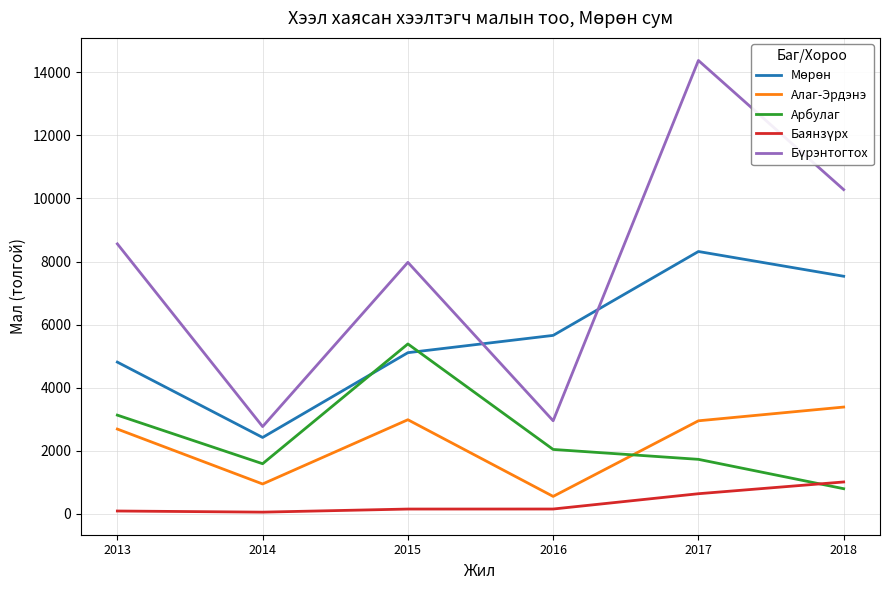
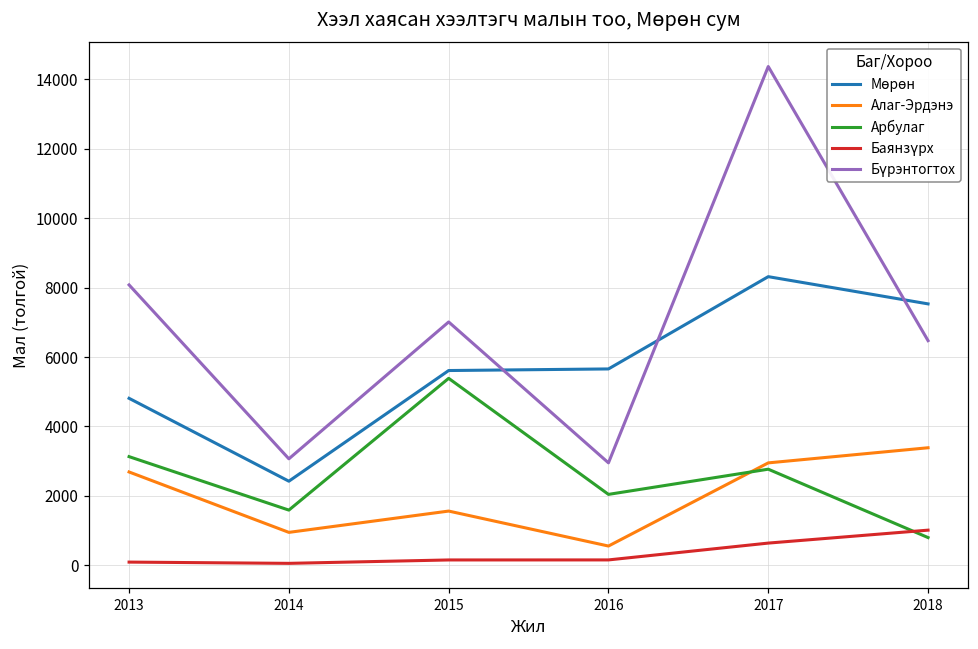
Бүрэнтогтох, 2013: 8600 -> 8100
Бүрэнтогтох, 2014: 2800 -> 3100
Мөрөн, 2015: 5100 -> 5600
Алаг-Эрдэнэ, 2015: 3000 -> 1600
Бүрэнтогтох, 2015: 8000 -> 7000
Арбулаг, 2017: 1700 -> 2800
Бүрэнтогтох, 2018: 10300 -> 6500
